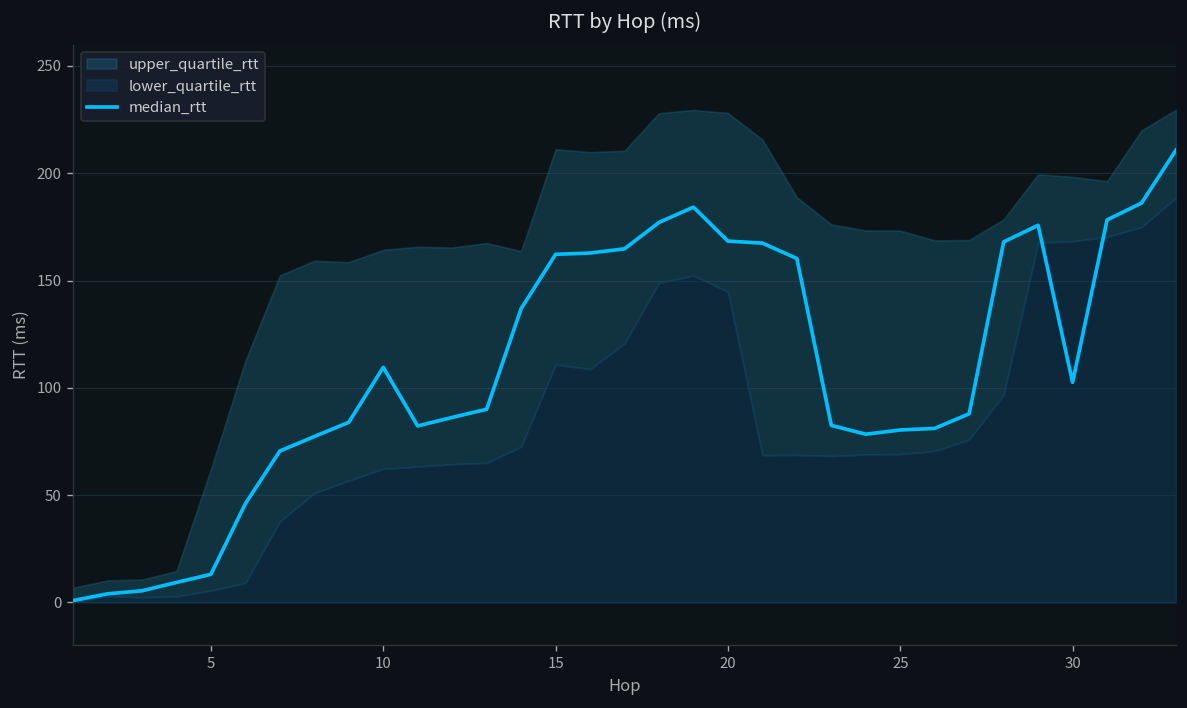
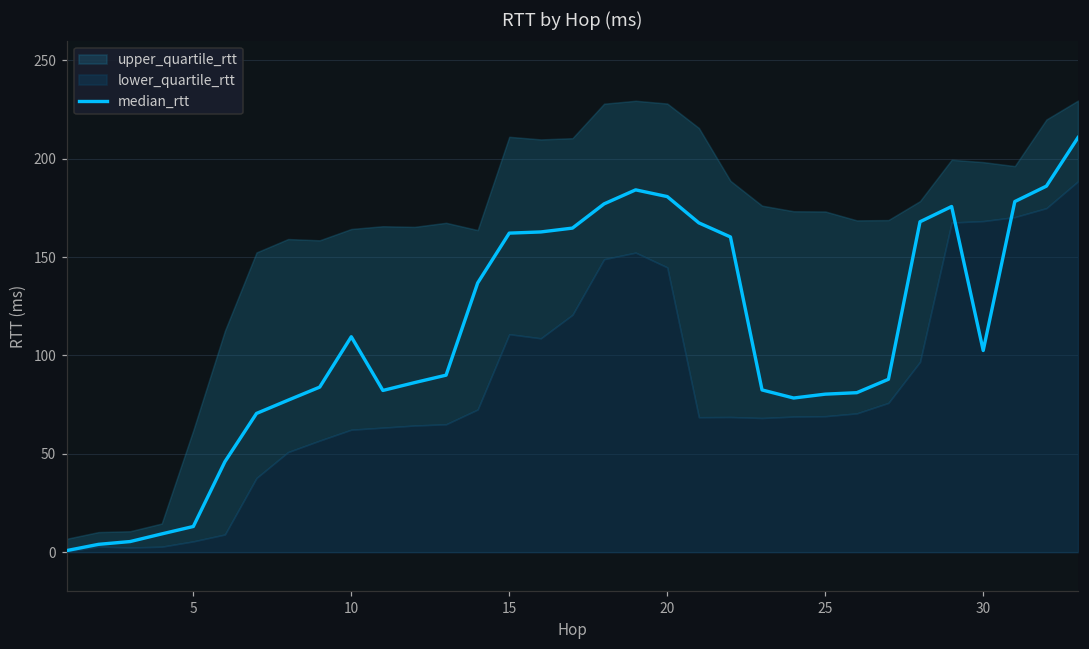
median_rtt, 20: 168 -> 181
